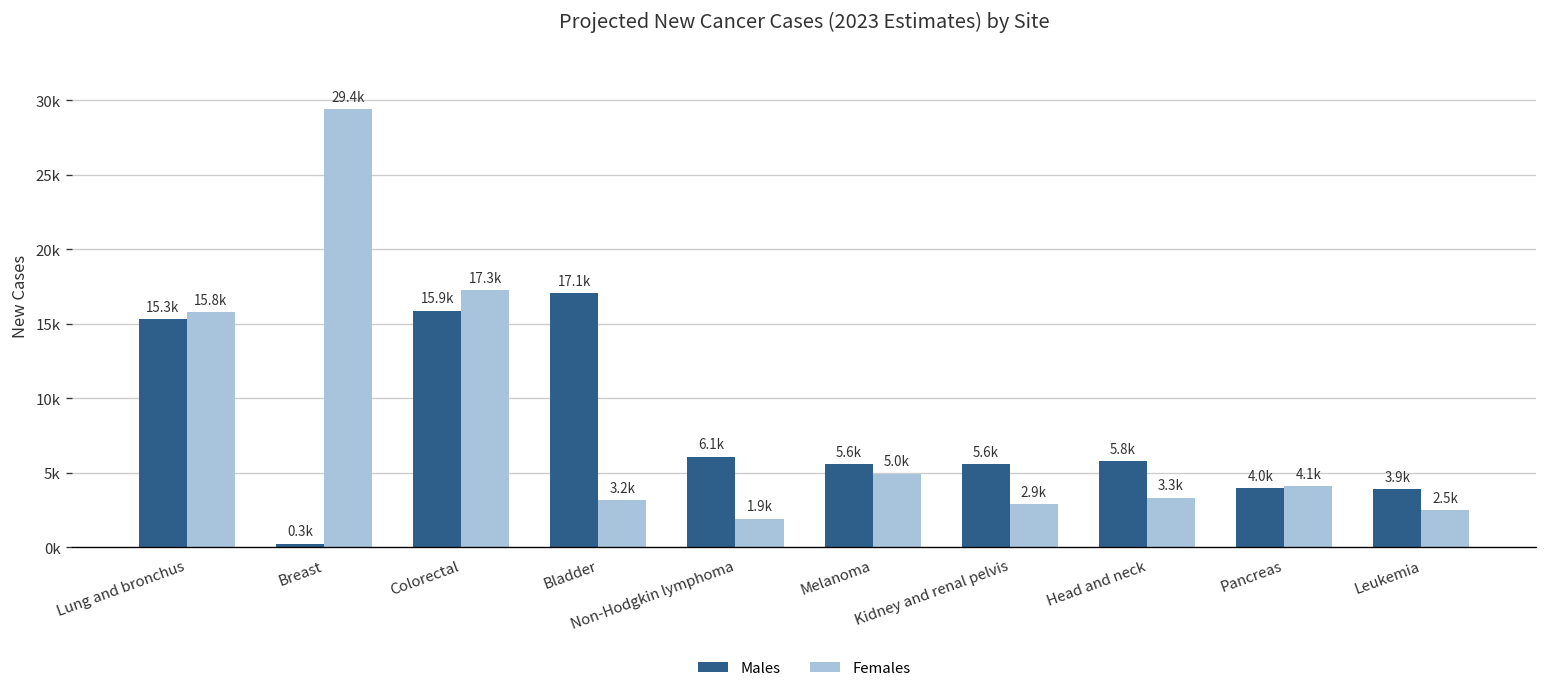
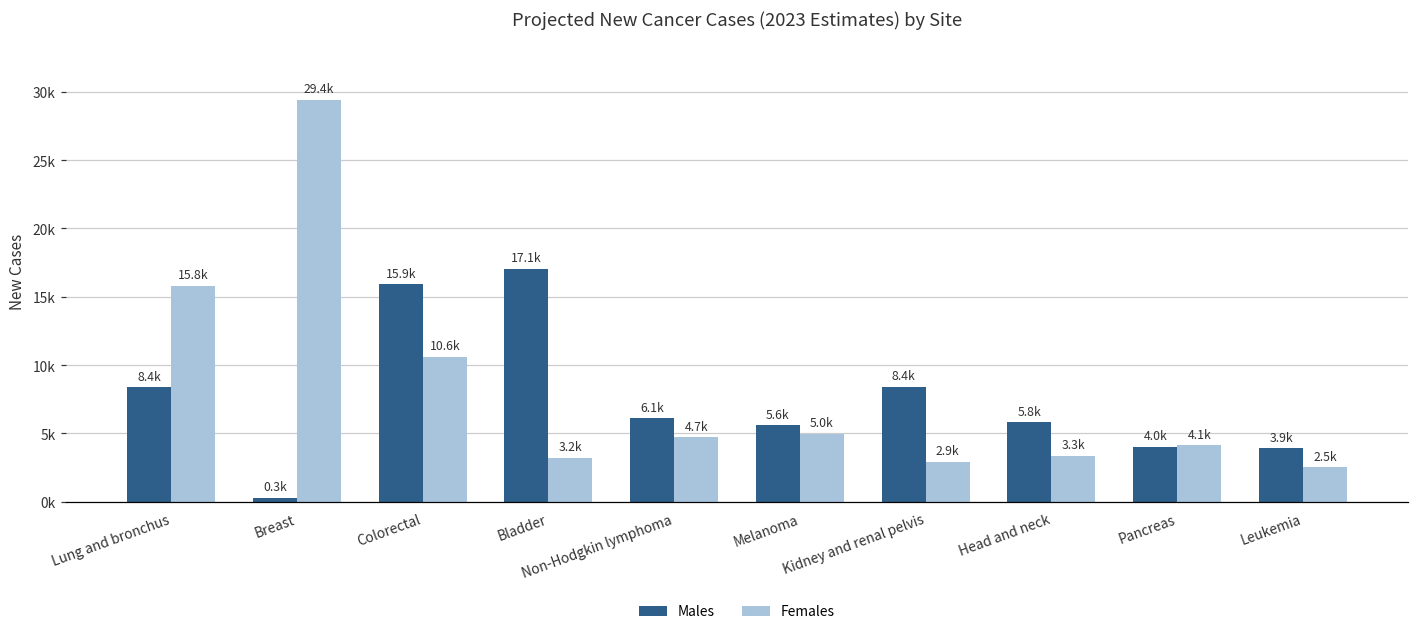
Males, Lung and bronchus: 15.3k -> 8.4k
Females, Colorectal: 17.3k -> 10.6k
Females, Non-Hodgkin lymphoma: 1.9k -> 4.7k
Males, Kidney and renal pelvis: 5.6k -> 8.4k
